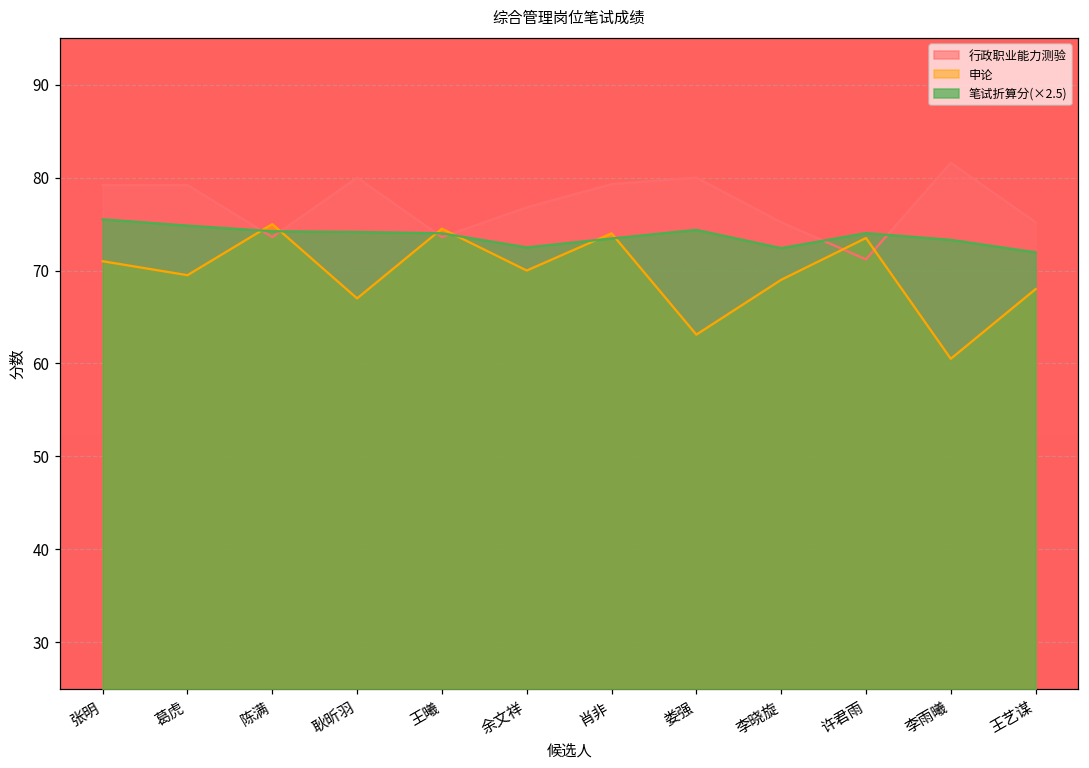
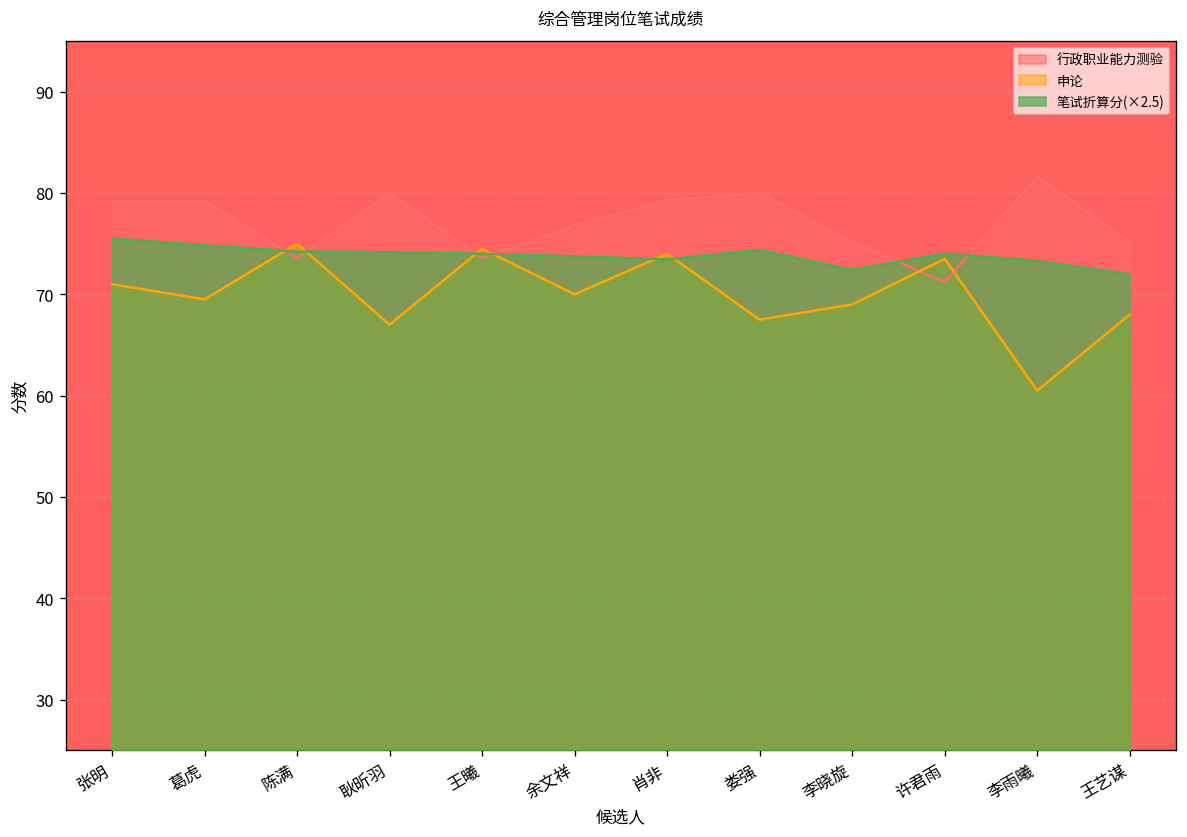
笔试折算分(×2.5), 余文祥: 72 -> 74
申论, 娄强: 63 -> 68
